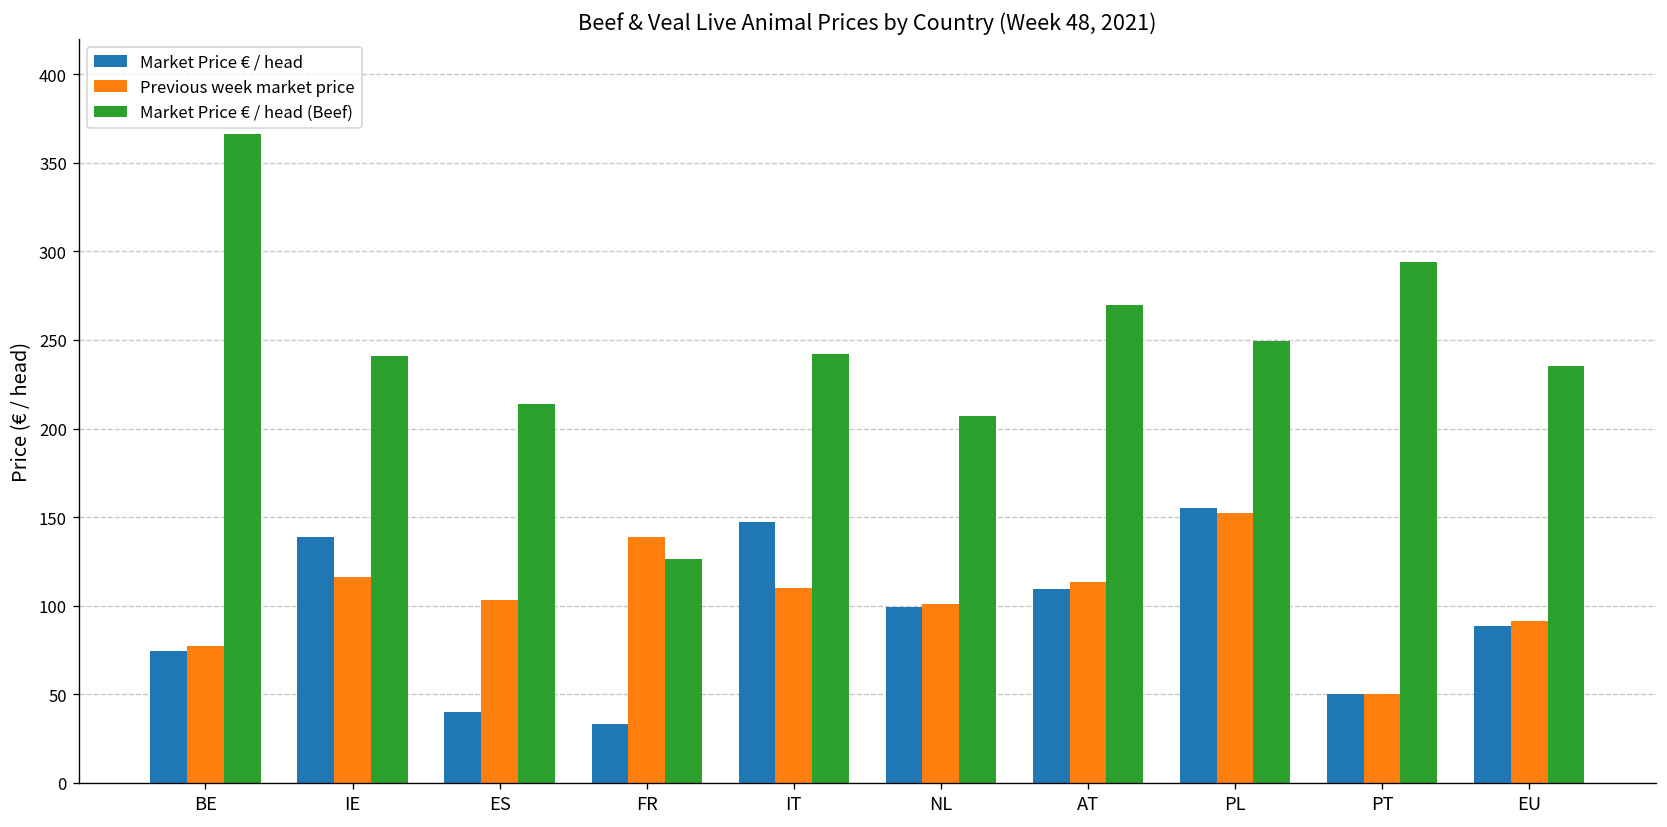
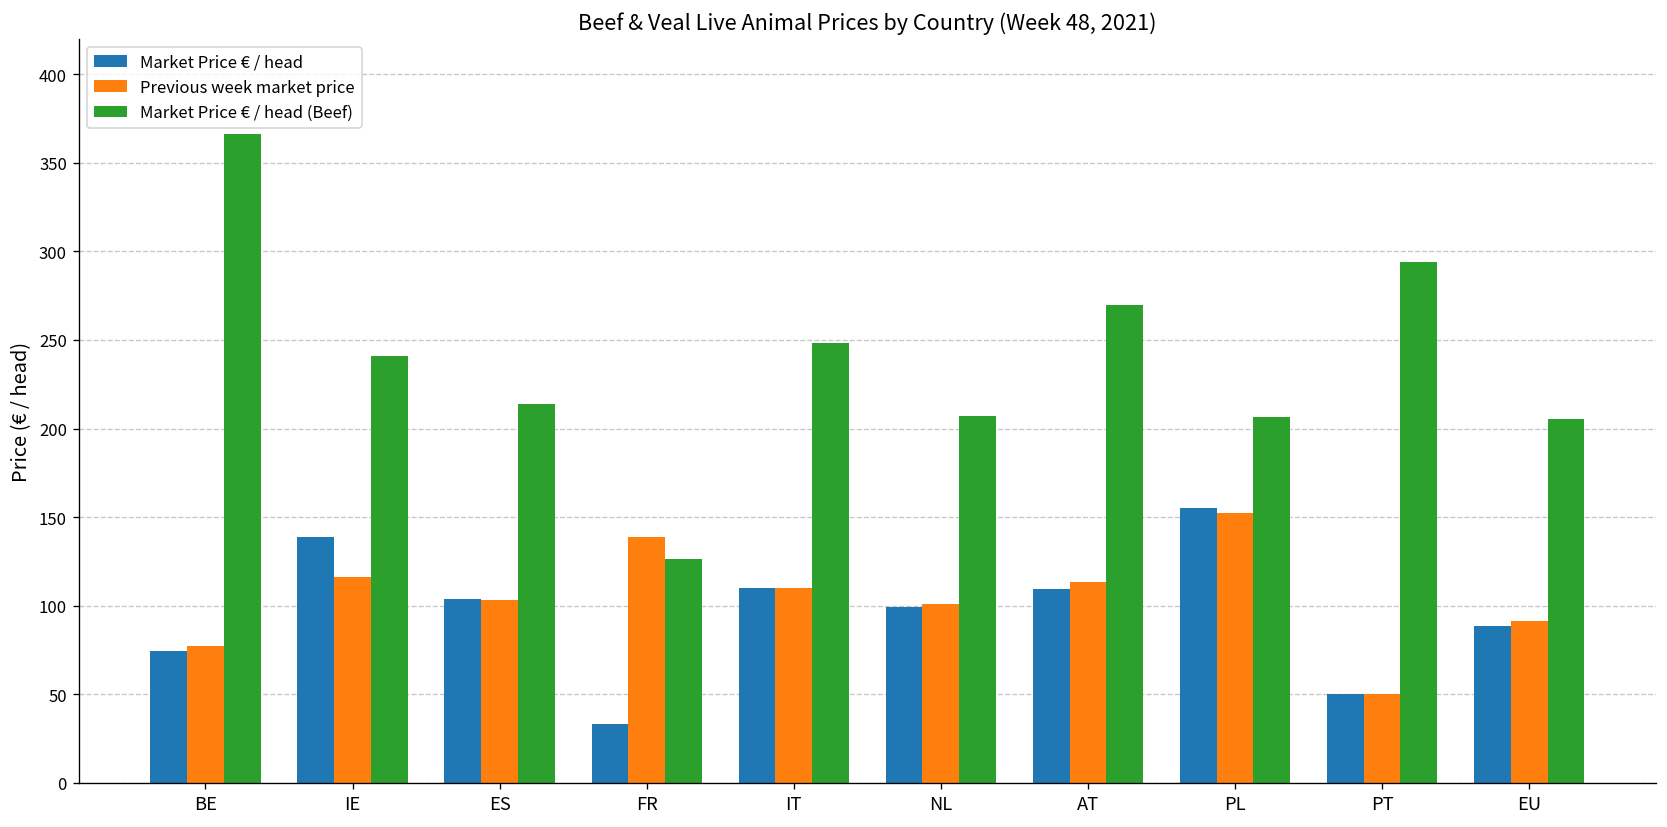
Market Price € / head, ES: 40 -> 104
Market Price € / head, IT: 147 -> 110
Market Price € / head (Beef), IT: 242 -> 248
Market Price € / head (Beef), PL: 250 -> 207
Market Price € / head (Beef), EU: 235 -> 205
